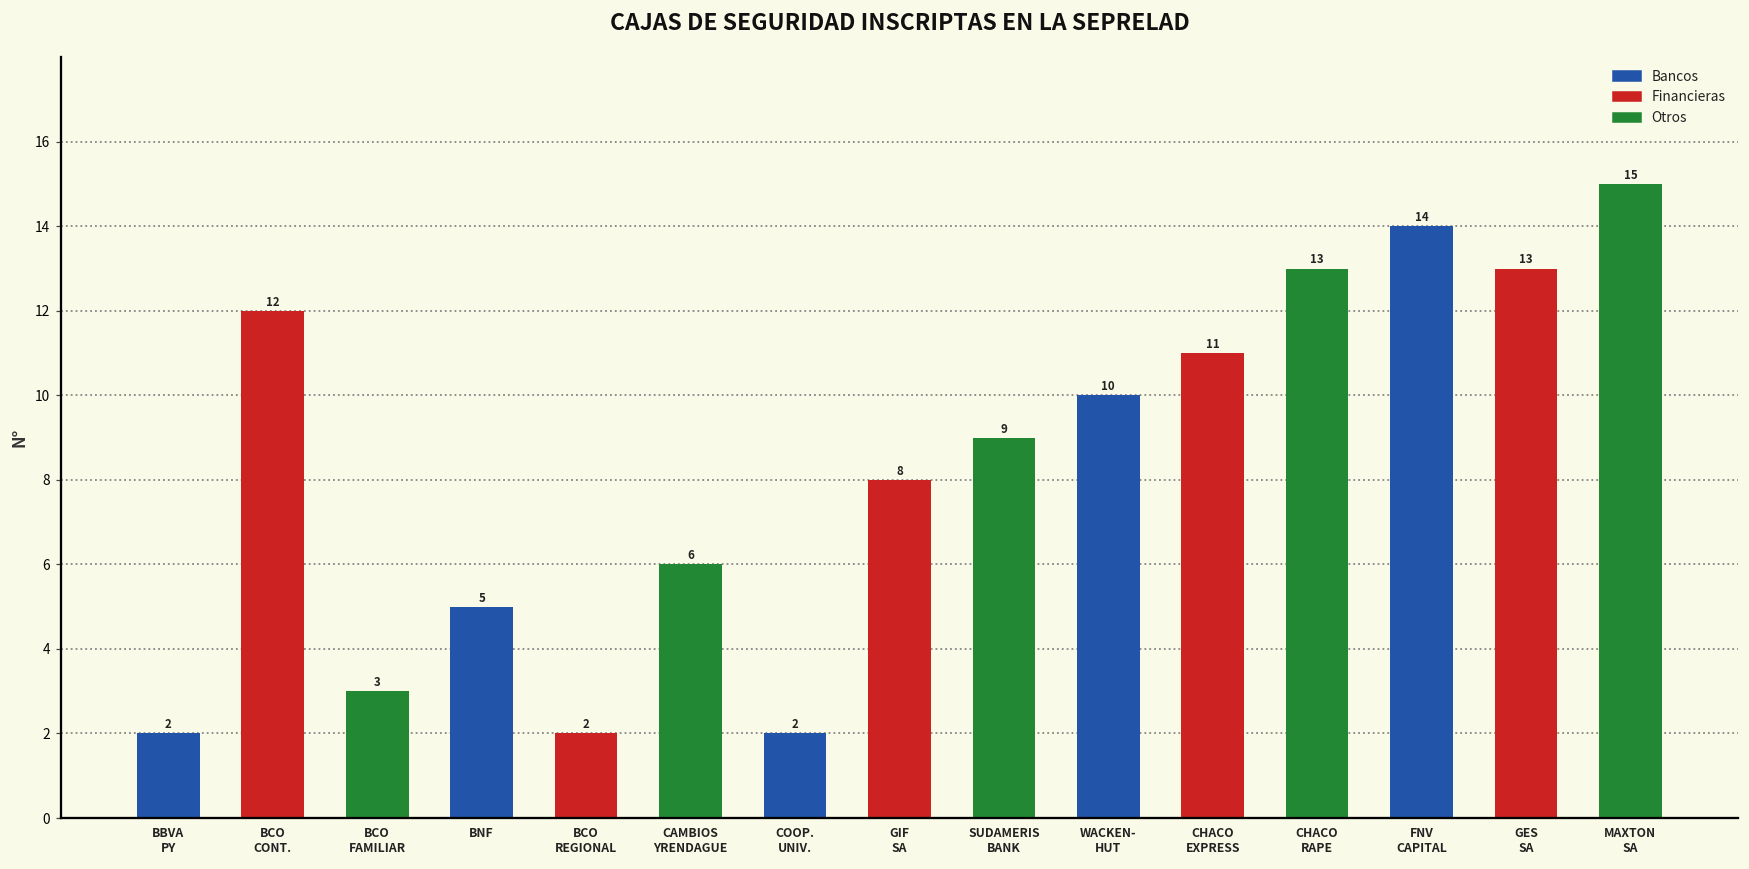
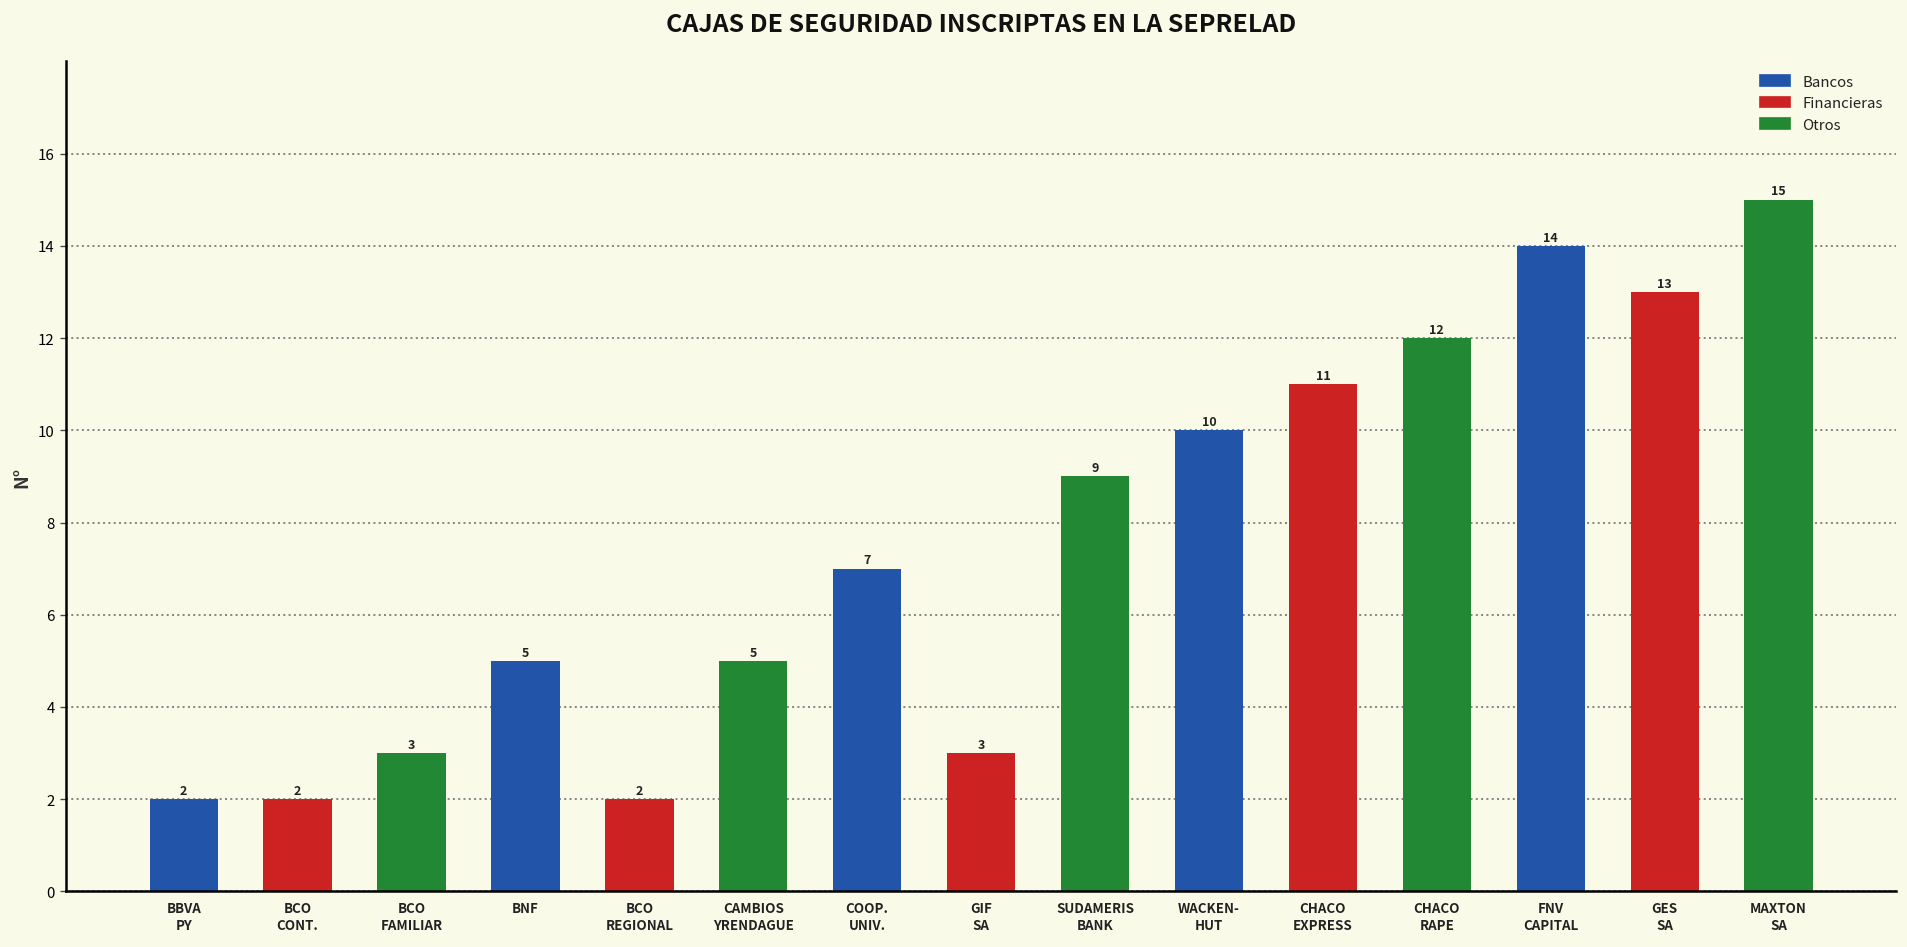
BCO CONT.: 12 -> 2
CAMBIOS YRENDAGUE: 6 -> 5
COOP. UNIV.: 2 -> 7
GIF SA: 8 -> 3
CHACO RAPE: 13 -> 12
